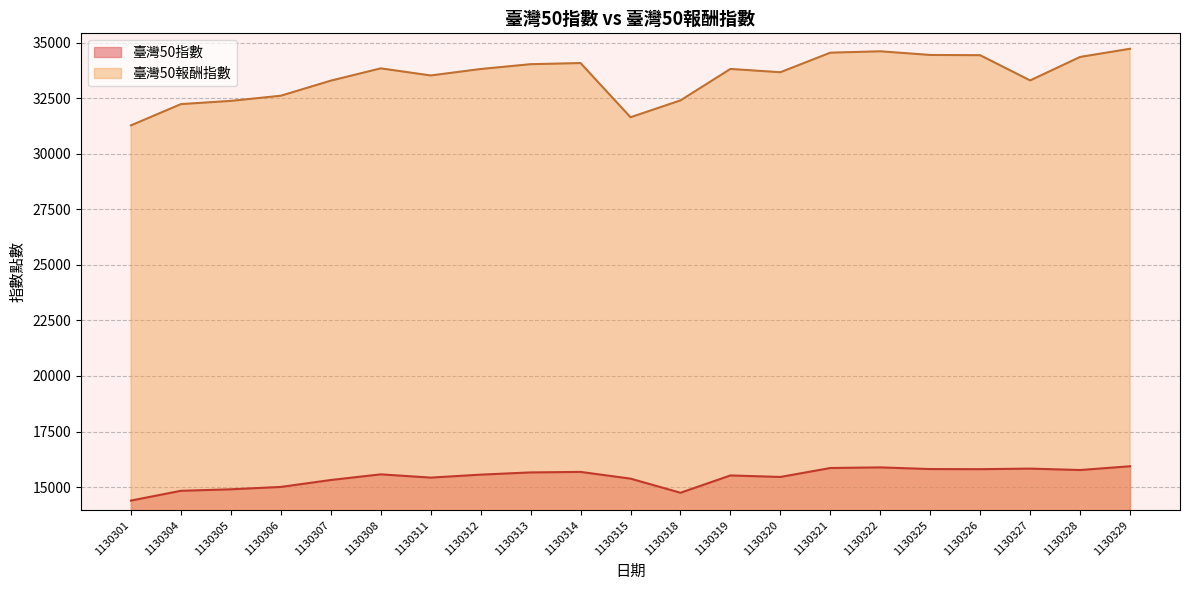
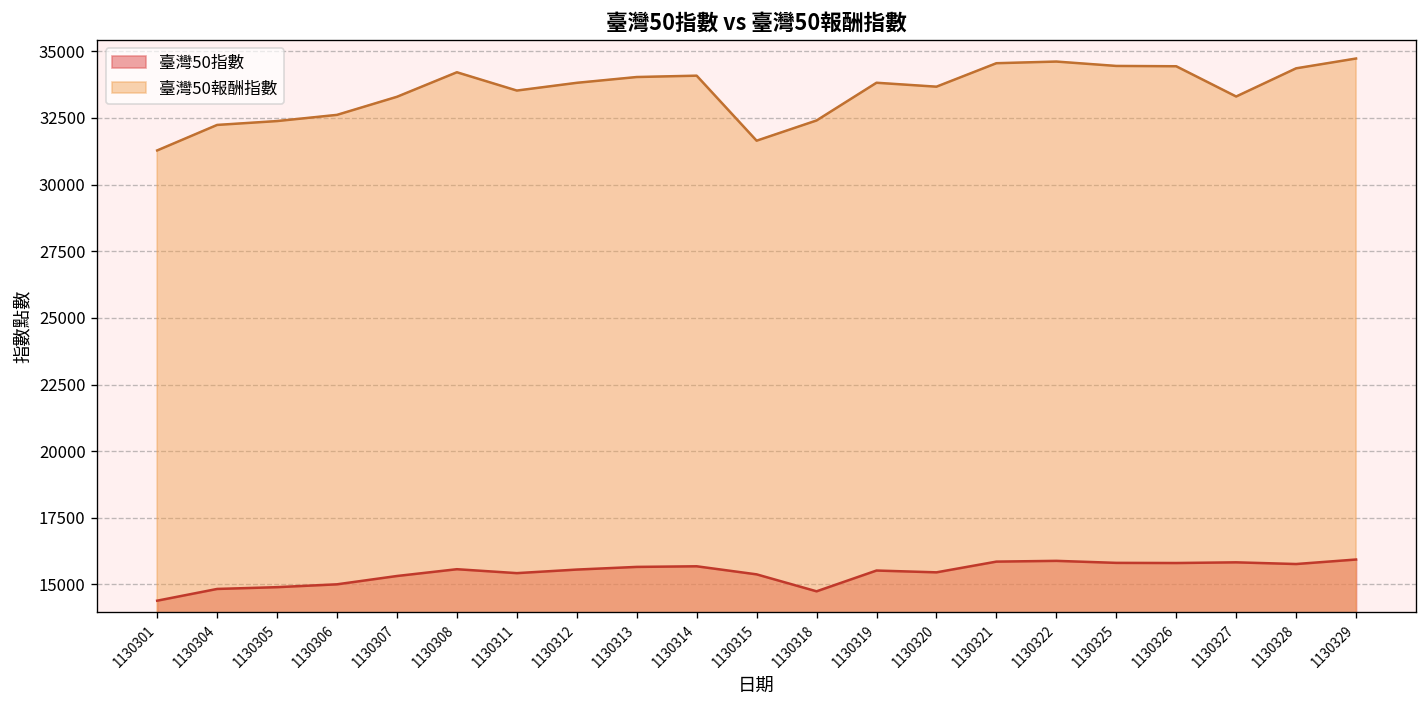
臺灣50報酬指數, 1130308: 33800 -> 34200
